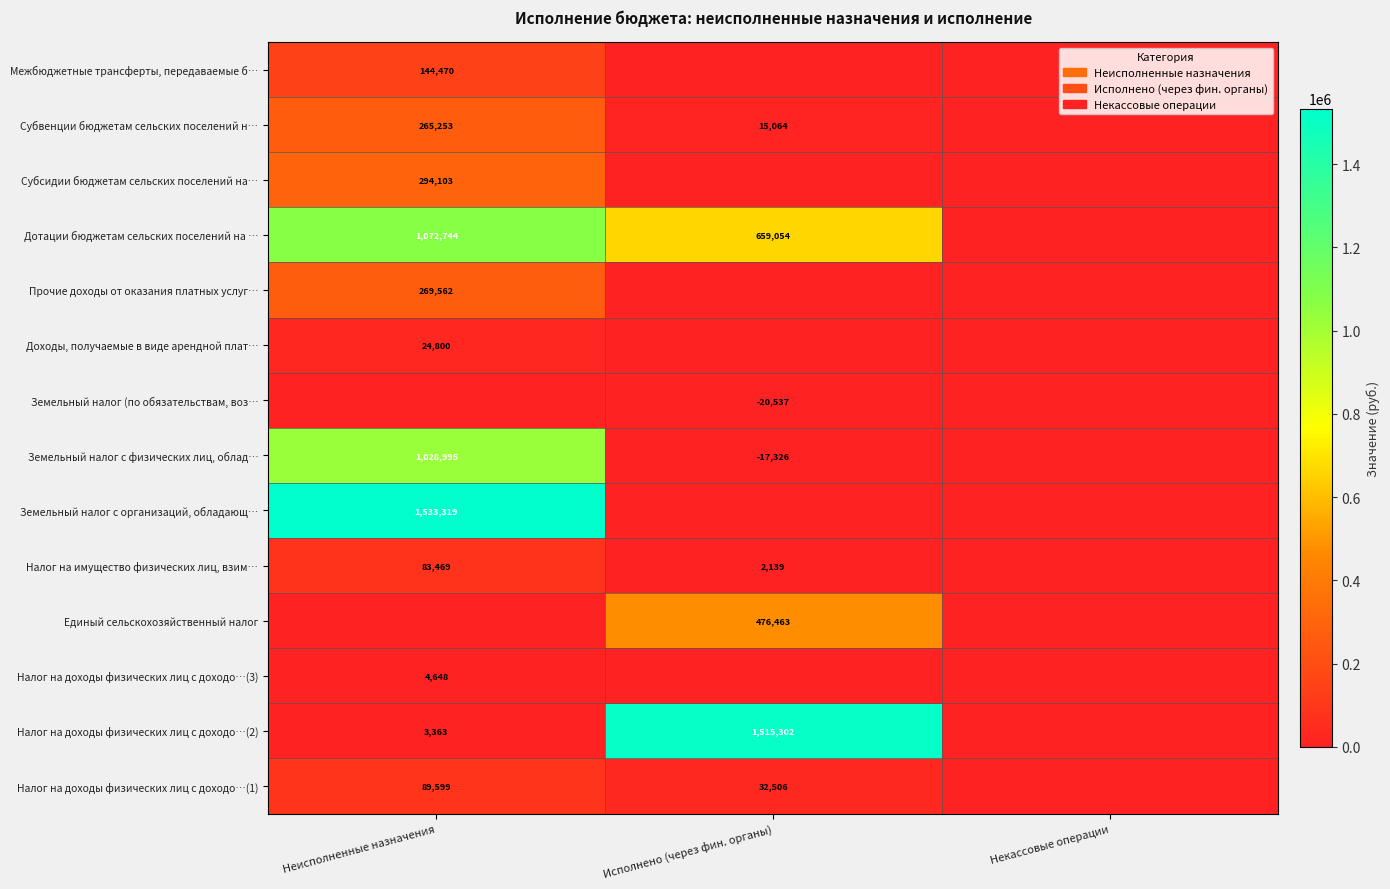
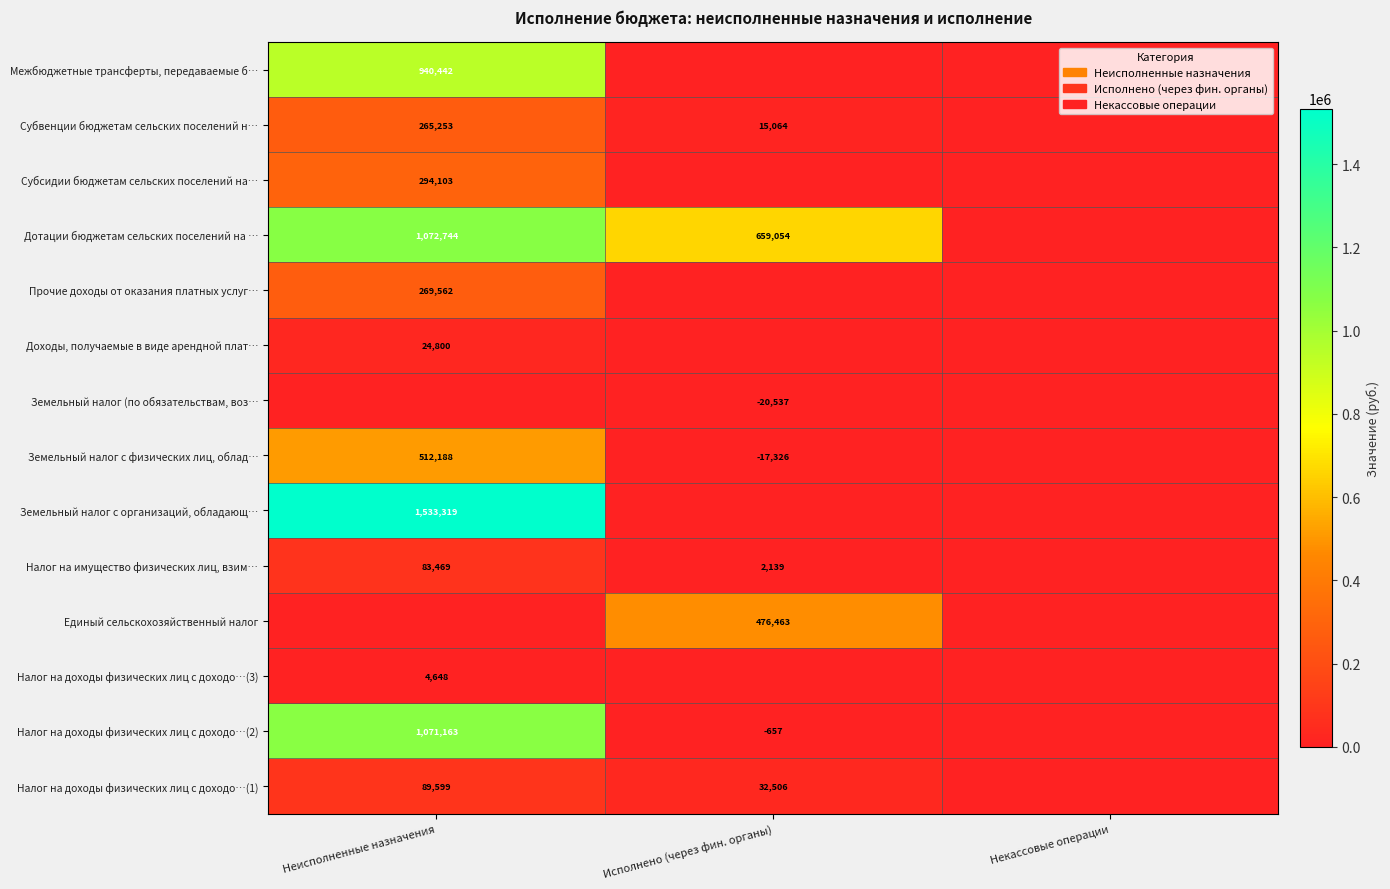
Межбюджетные трансферты, передаваемые б…, Неисполненные назначения: 144,470 -> 940,442
Земельный налог с физических лиц, облад…, Неисполненные назначения: 1,028,995 -> 512,188
Налог на доходы физических лиц с доходо…(2), Неисполненные назначения: 3,363 -> 1,071,163
Налог на доходы физических лиц с доходо…(2), Исполнено (через фин. органы): 1,515,302 -> -657
